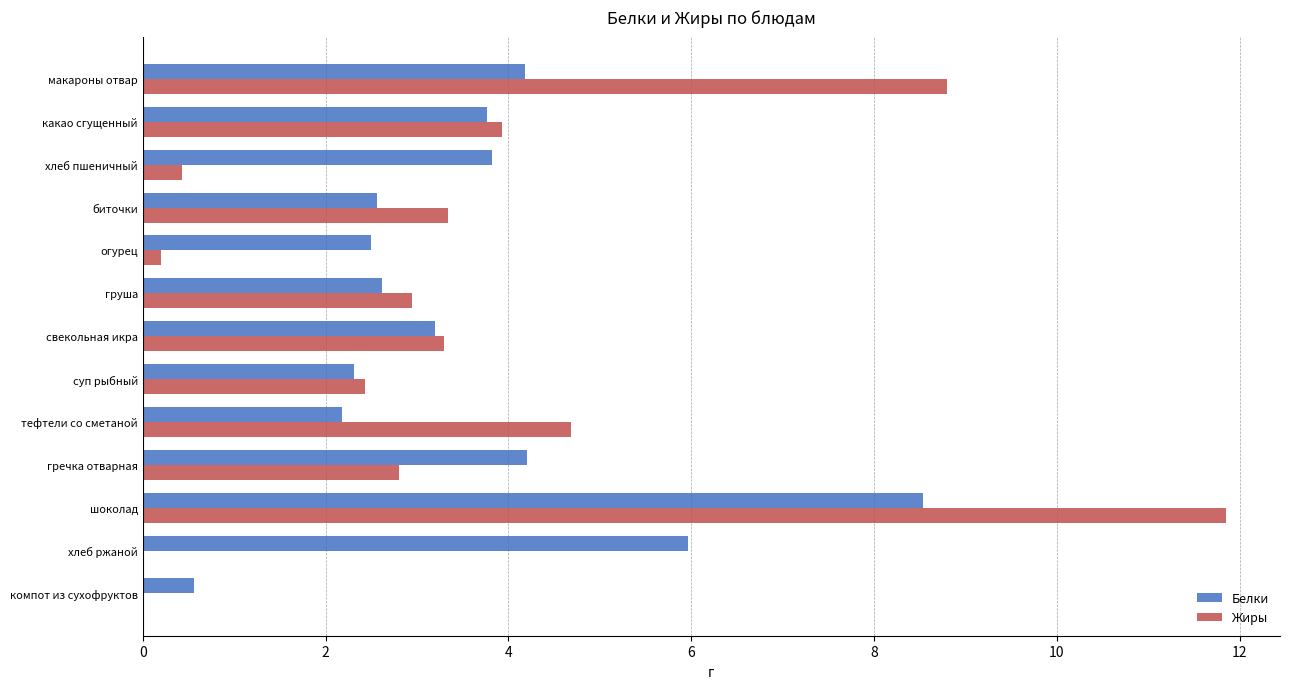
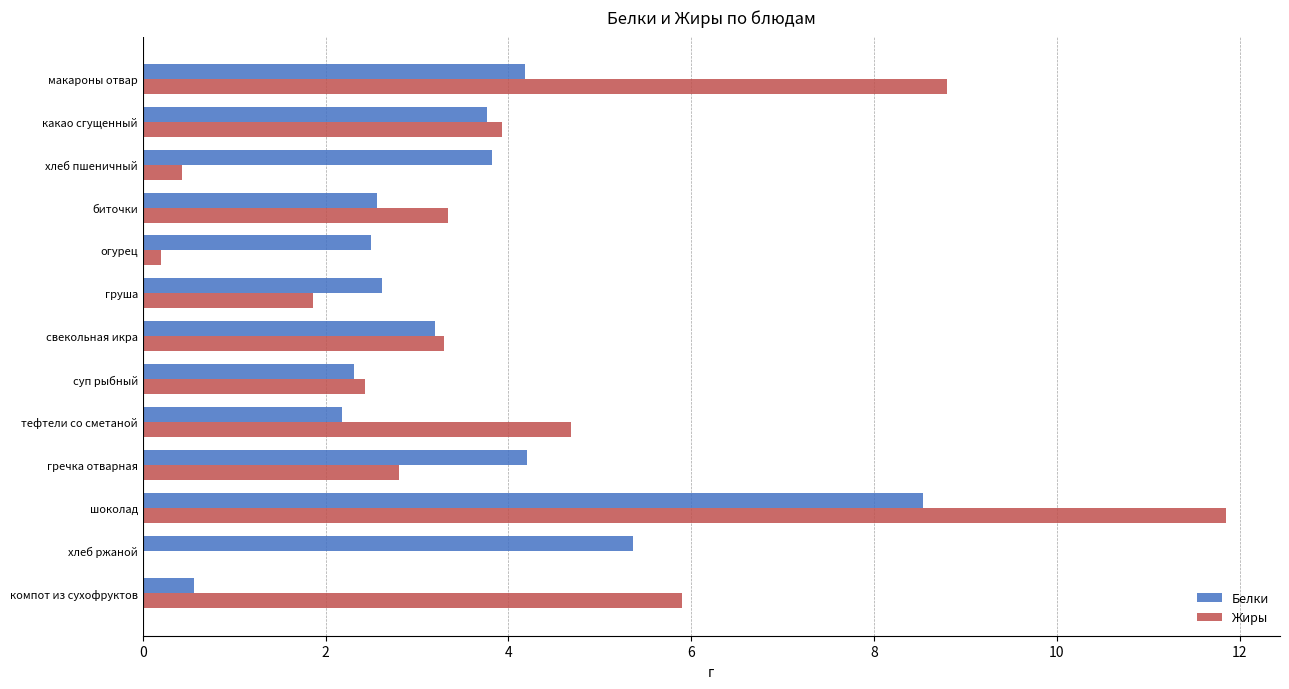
Жиры, груша: 2.9 -> 1.9
Белки, хлеб ржаной: 6.0 -> 5.4
Жиры, компот из сухофруктов: 0.0 -> 5.9
